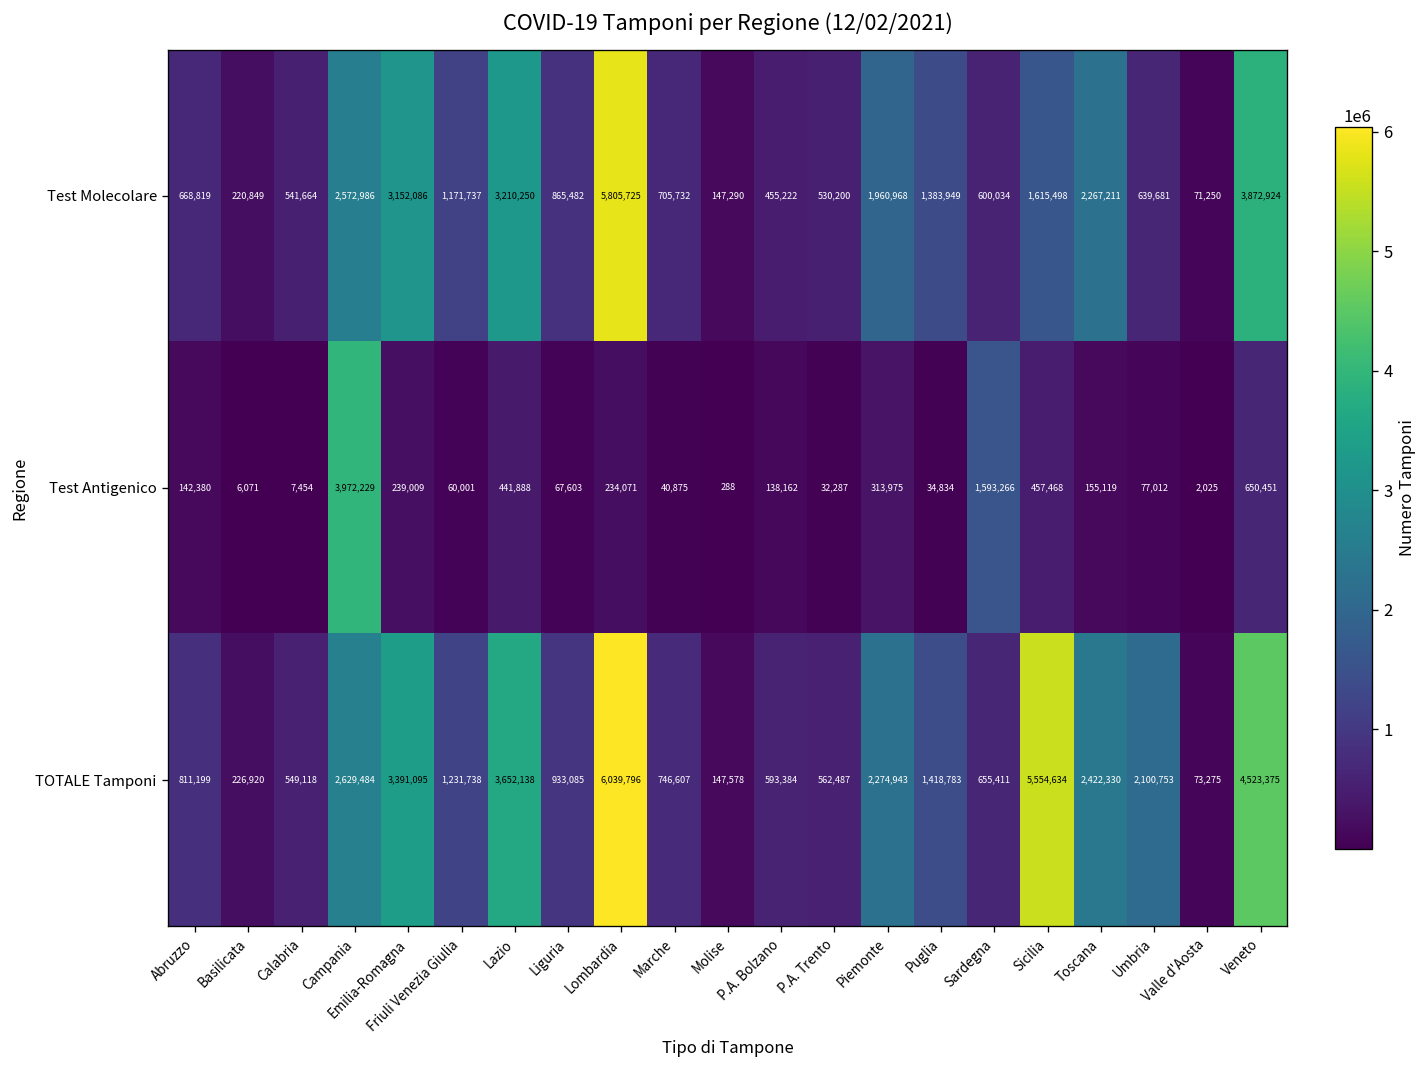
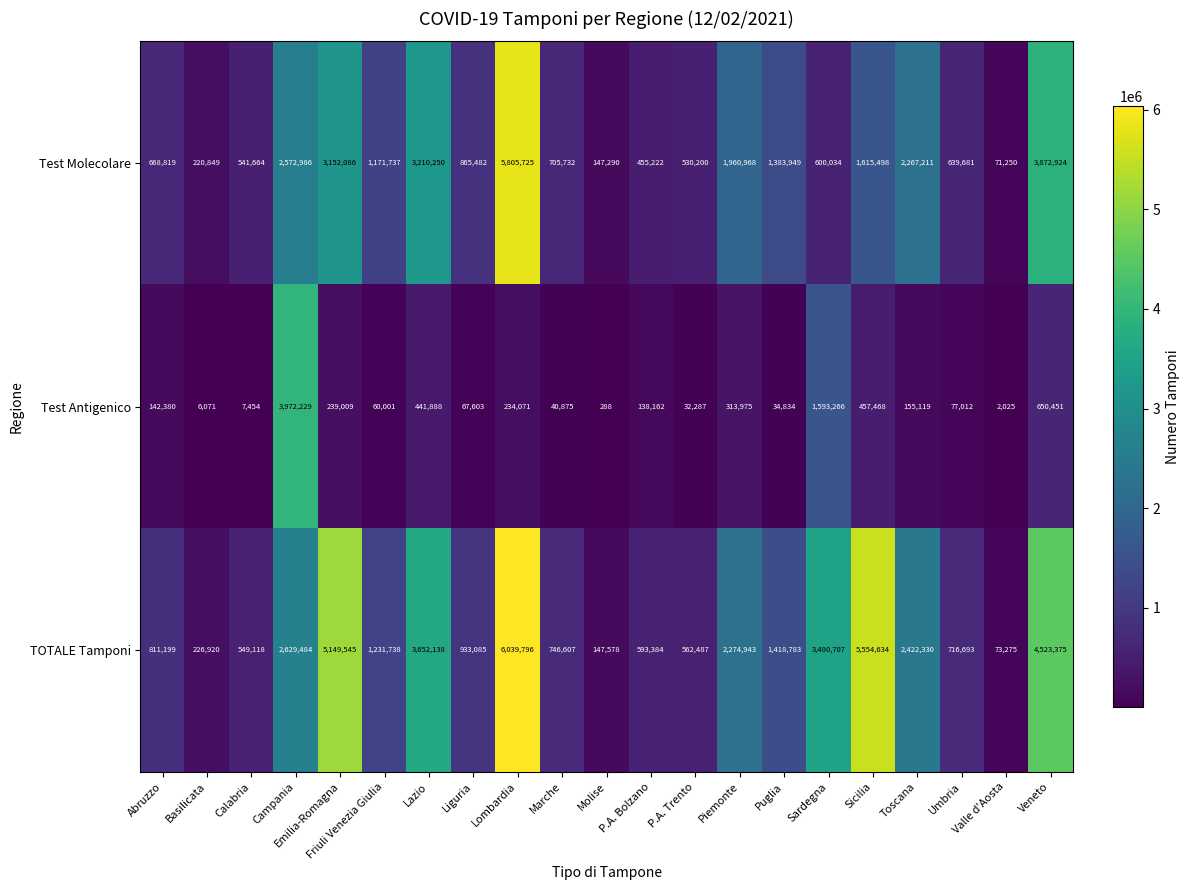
TOTALE Tamponi, Emilia-Romagna: 3,391,095 -> 5,149,545
TOTALE Tamponi, Sardegna: 655,411 -> 3,480,707
TOTALE Tamponi, Umbria: 2,100,753 -> 716,693
